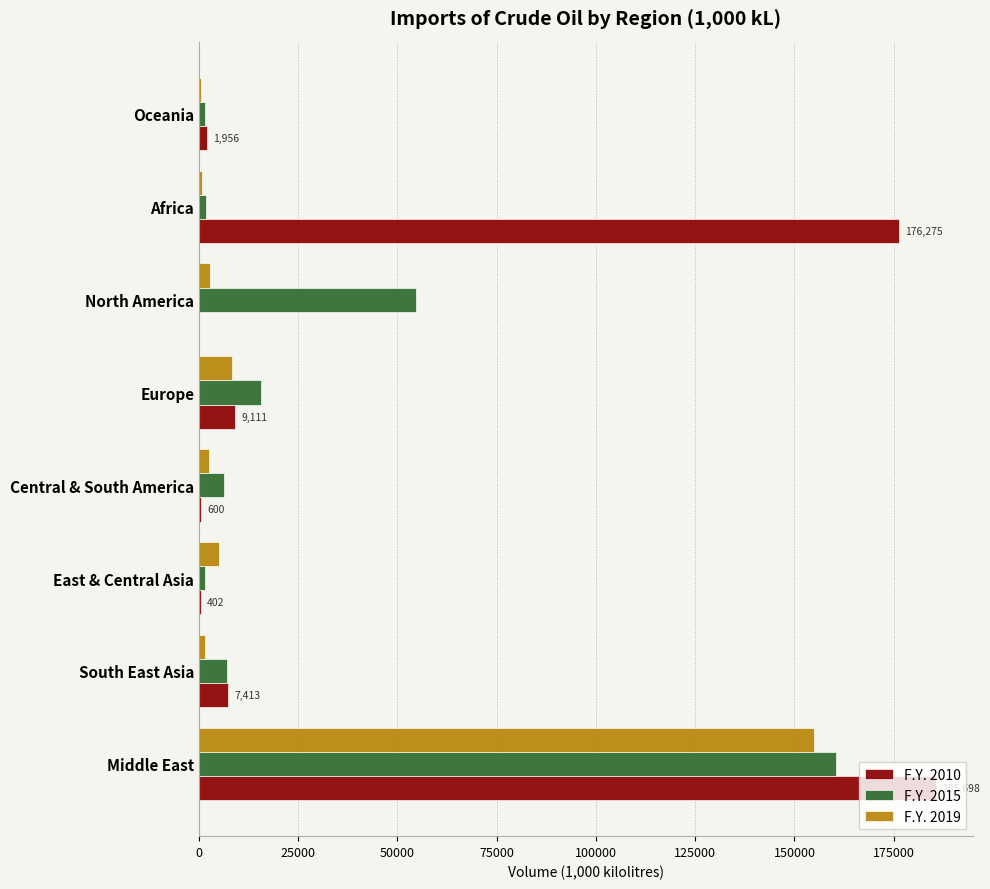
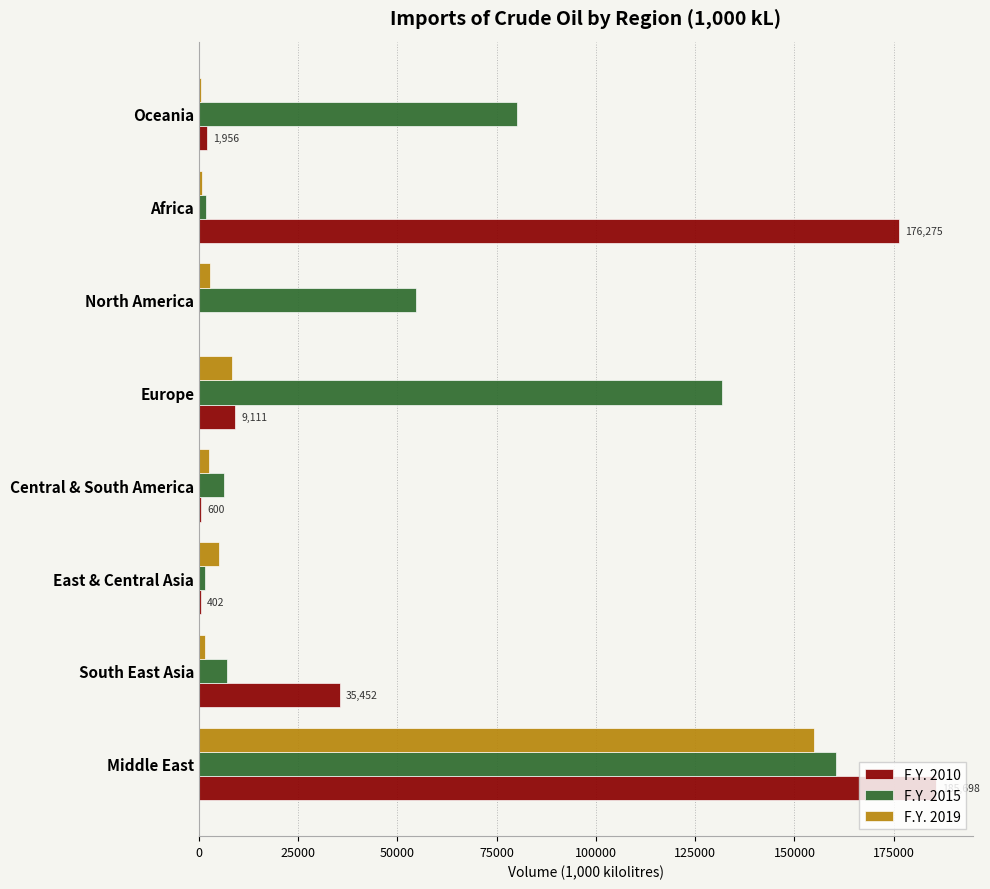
F.Y. 2015, Oceania: 2000 -> 80000
F.Y. 2015, Europe: 16000 -> 132000
F.Y. 2010, South East Asia: 7,413 -> 35,452
